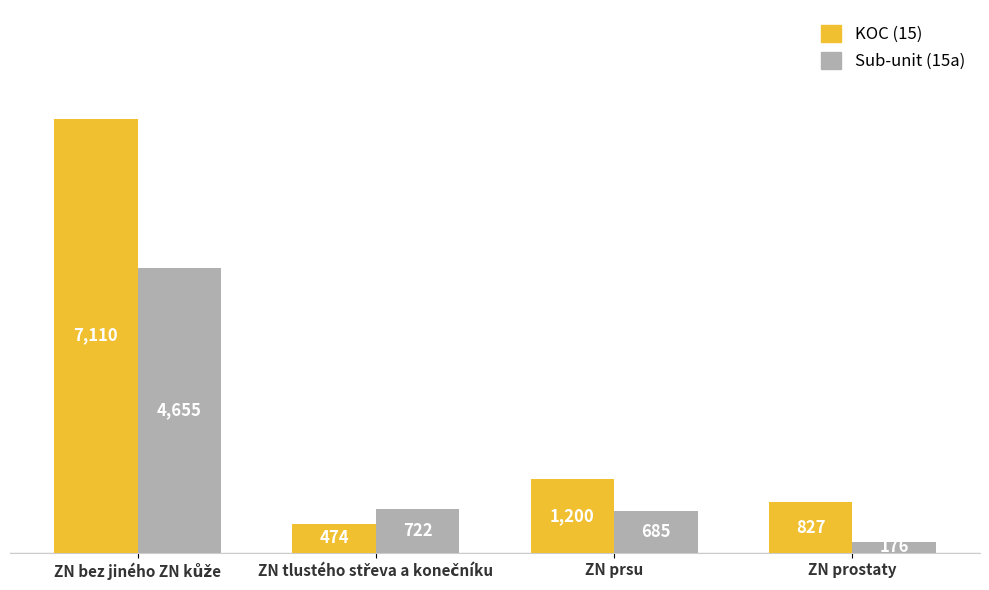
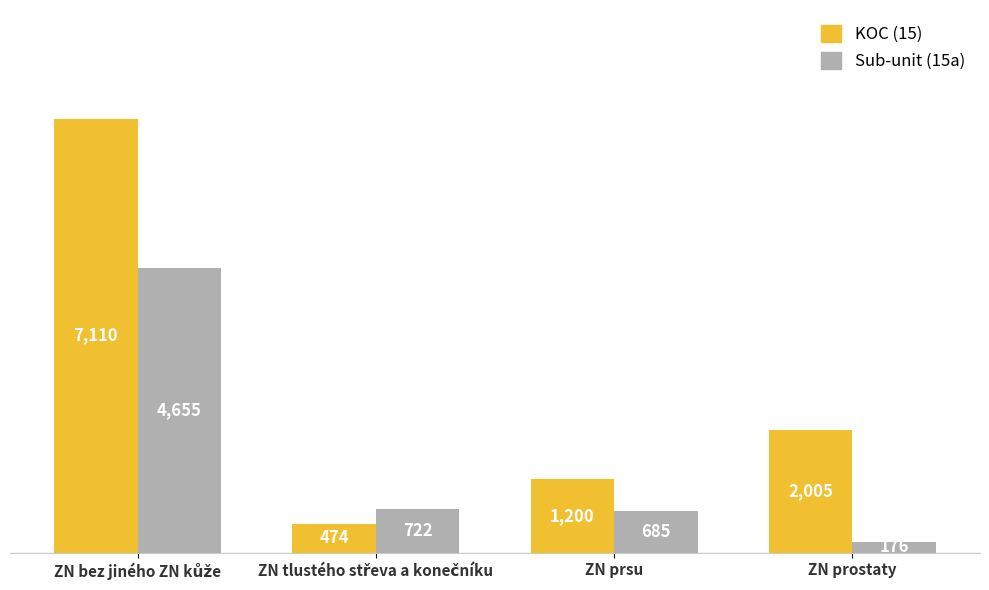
KOC (15), ZN prostaty: 827 -> 2,005
